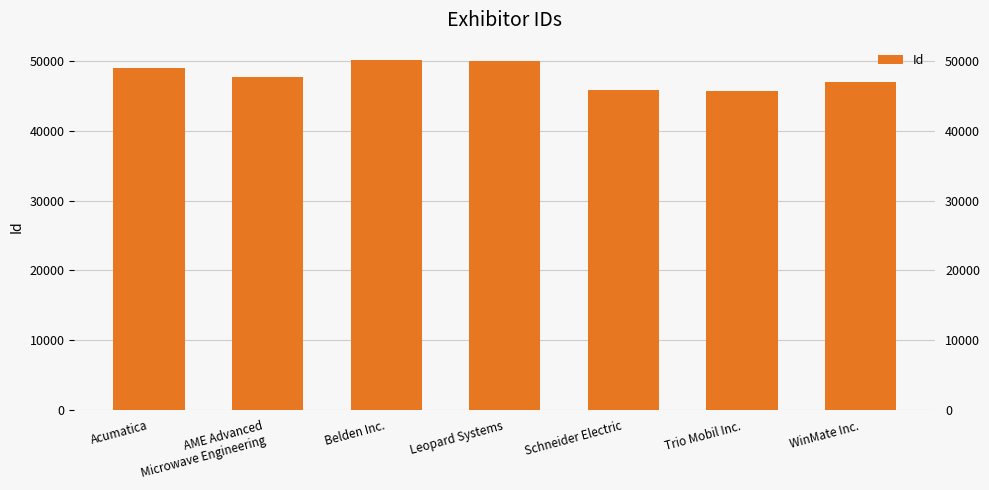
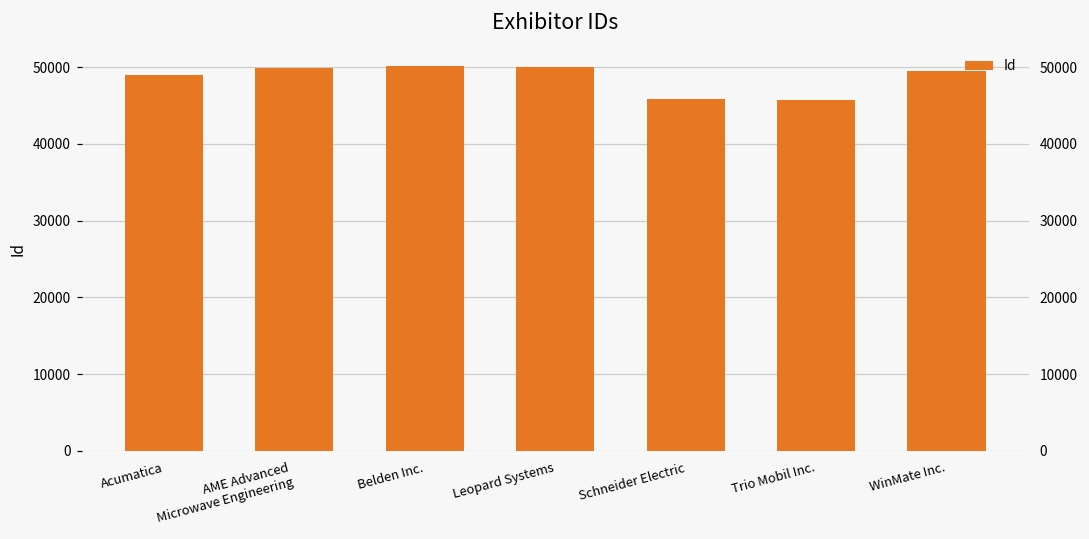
AME Advanced Microwave Engineering: 48000 -> 50000
WinMate Inc.: 47000 -> 50000
